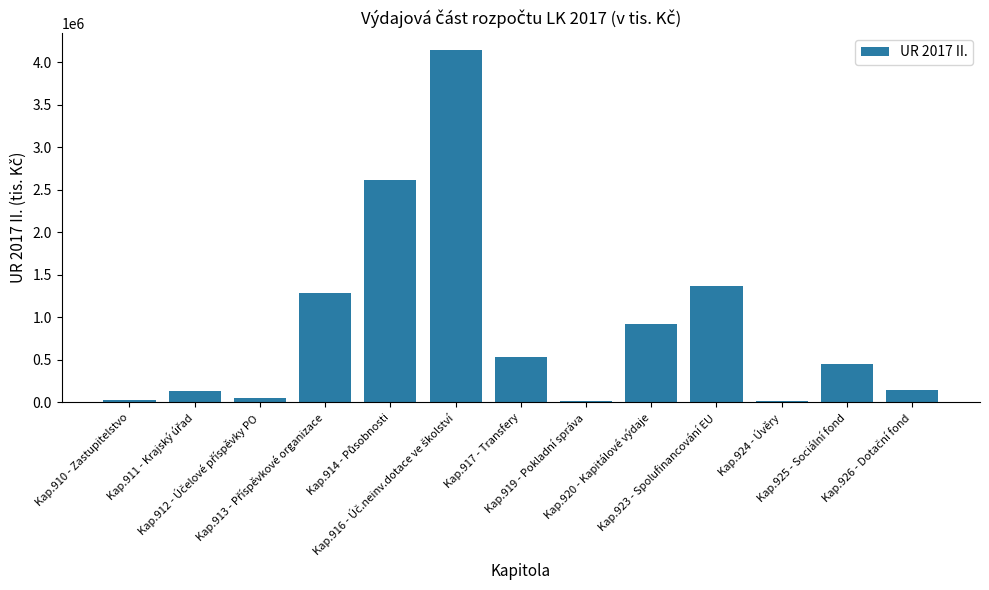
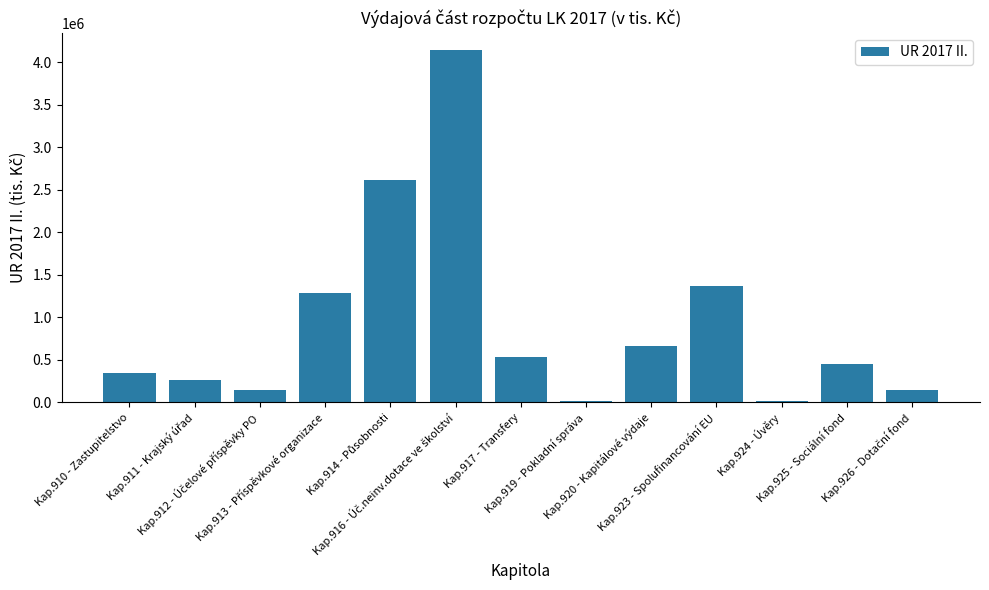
Kap.910 - Zastupitelstvo: 0 -> 300000
Kap.911 - Krajský úřad: 100000 -> 300000
Kap.912 - Účelové příspěvky PO: 0 -> 100000
Kap.920 - Kapitálové výdaje: 900000 -> 700000
